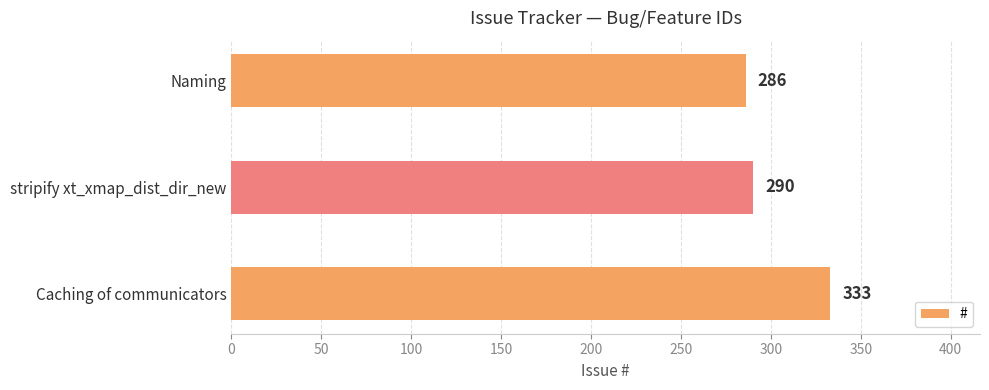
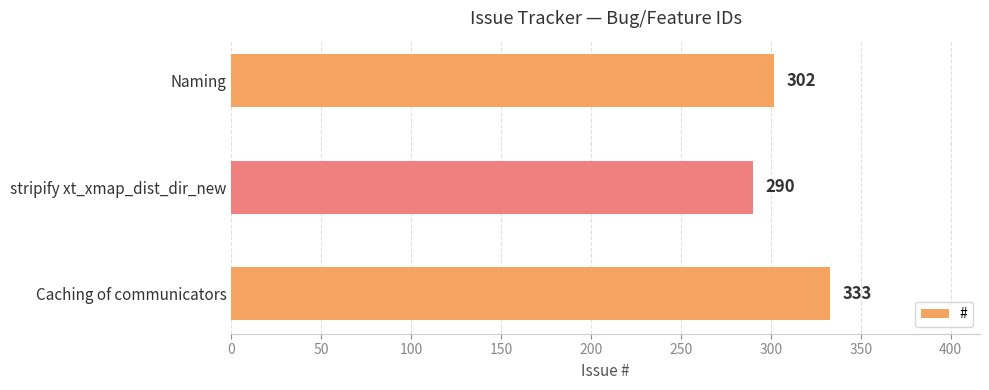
Naming: 286 -> 302
